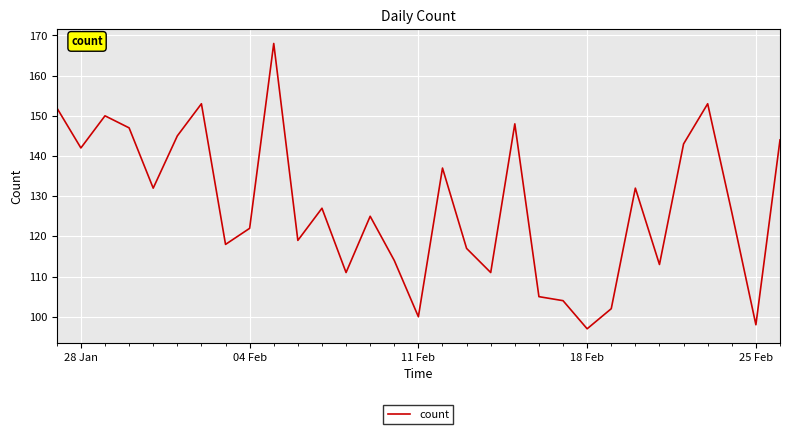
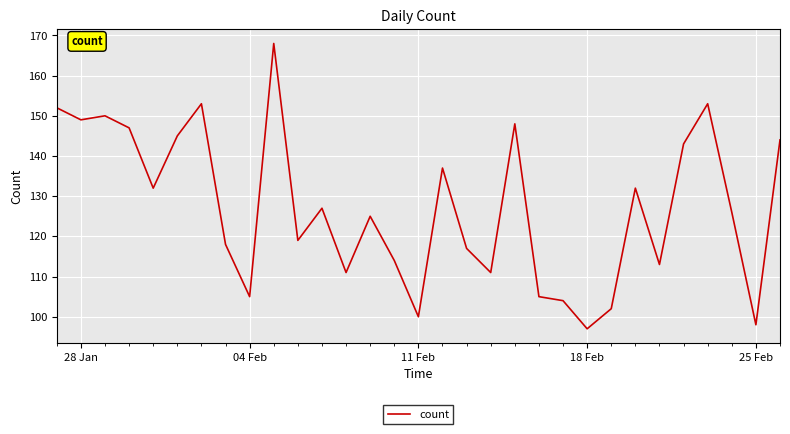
28 Jan: 142 -> 149
04 Feb: 122 -> 105
